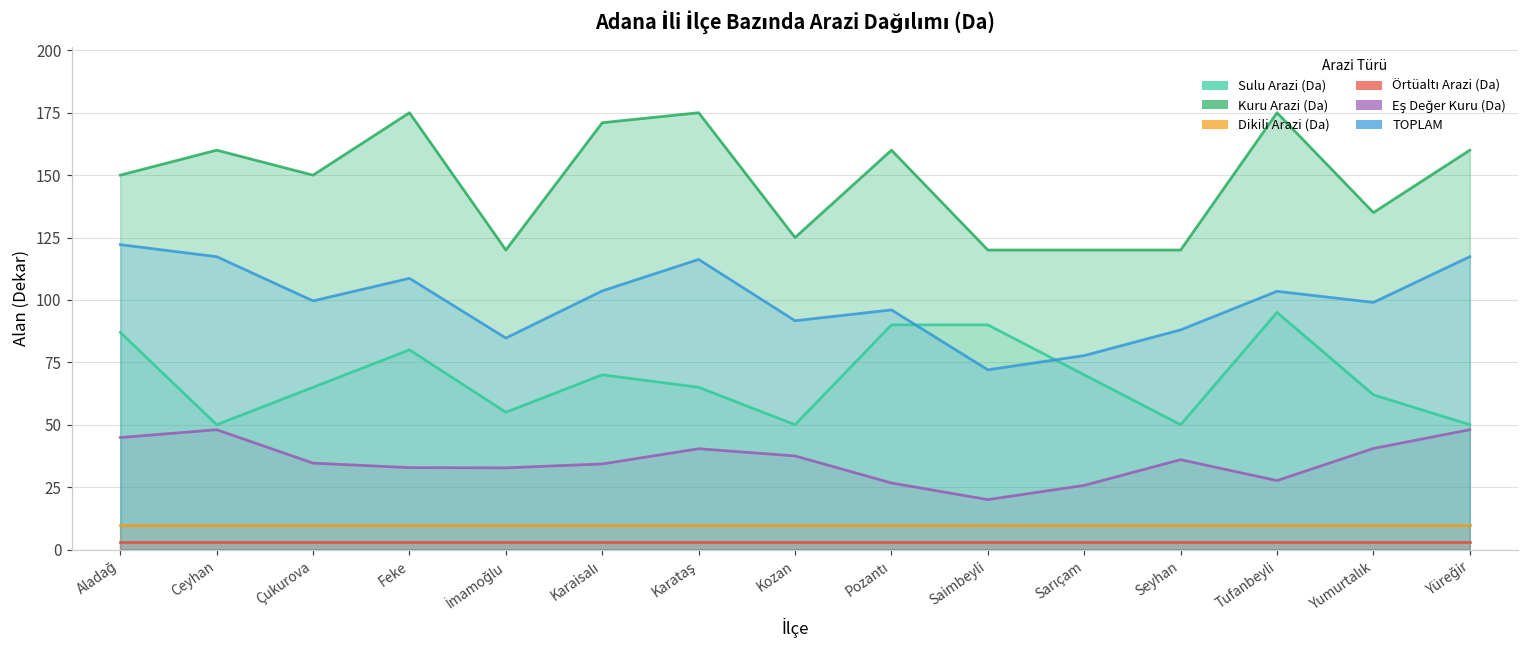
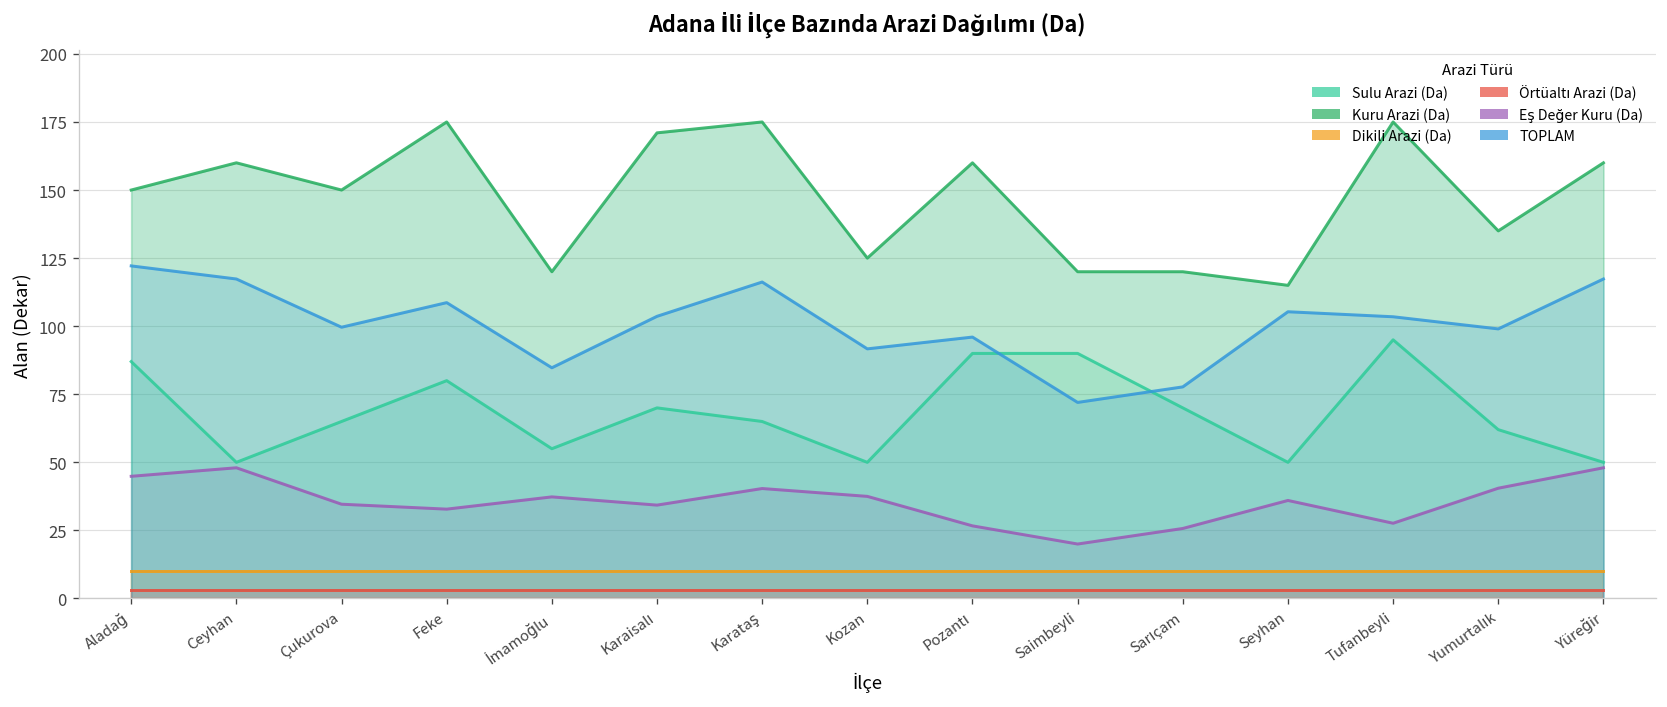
Eş Değer Kuru (Da), İmamoğlu: 33 -> 37
Kuru Arazi (Da), Seyhan: 120 -> 115
TOPLAM, Seyhan: 88 -> 105
